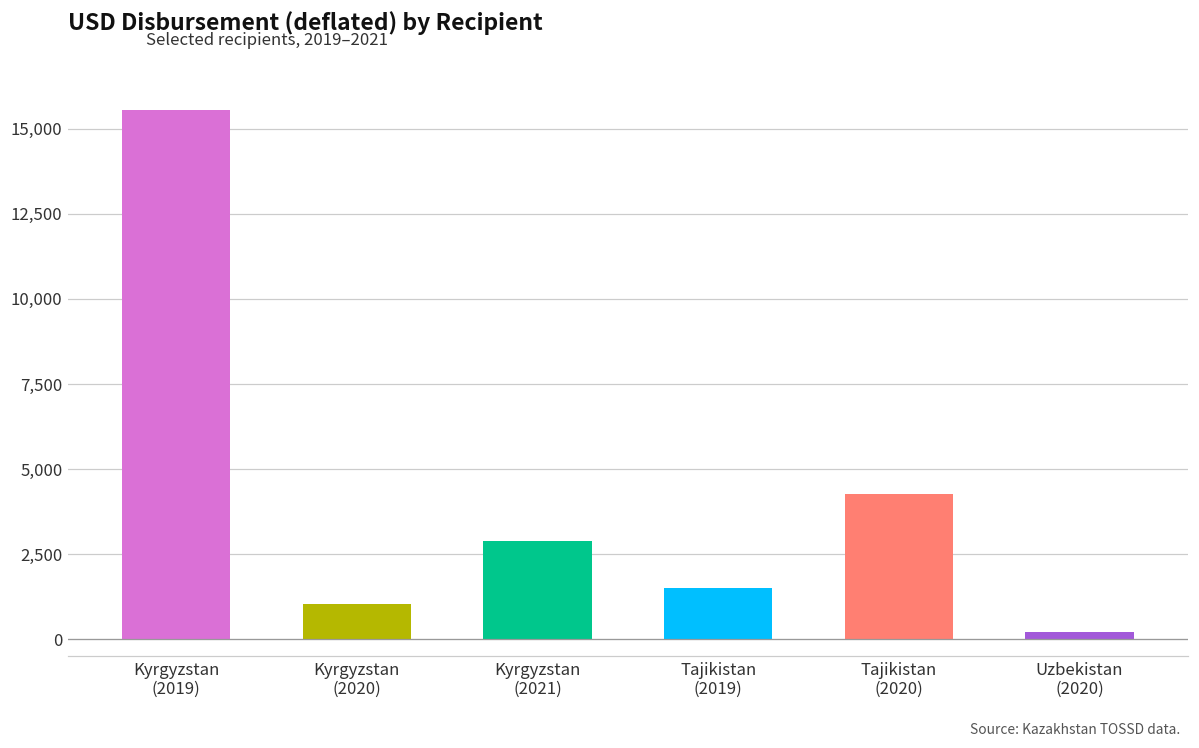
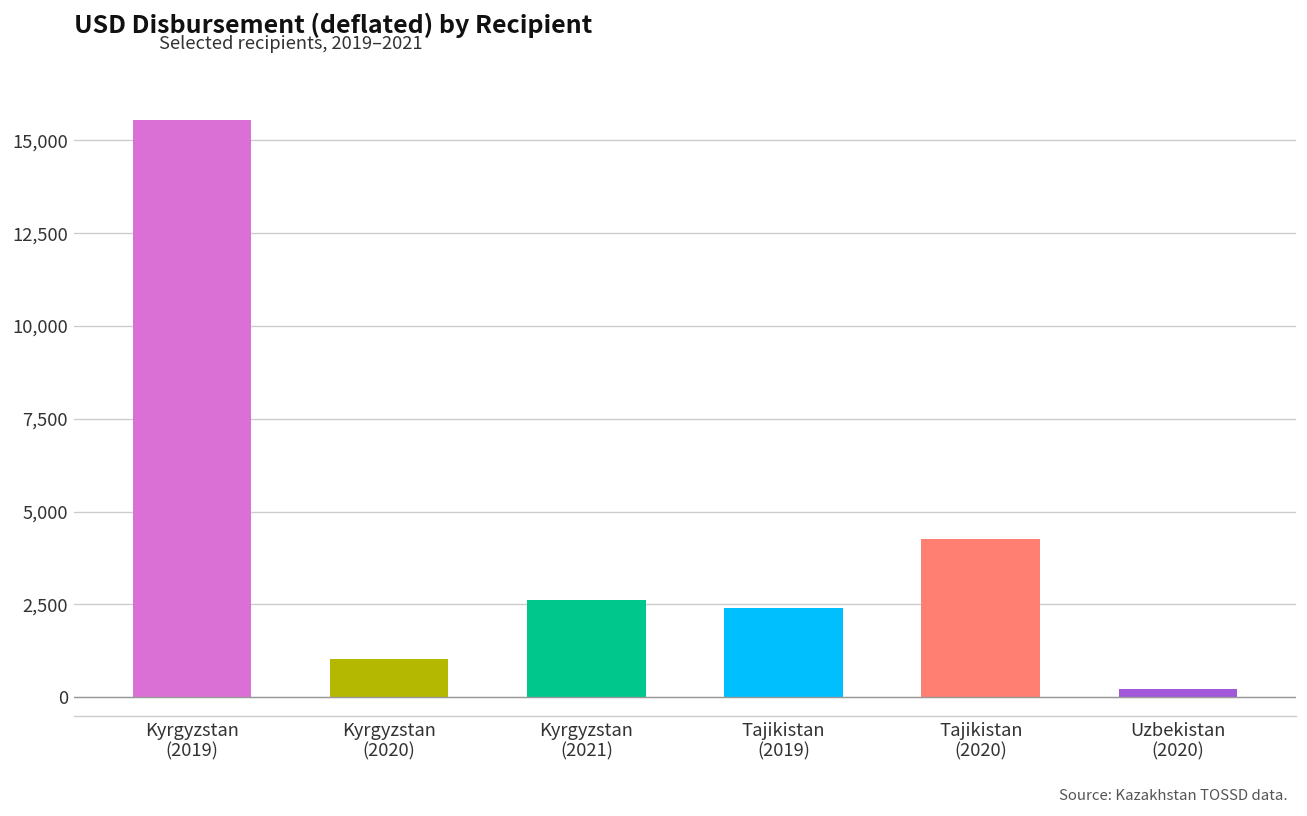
Kyrgyzstan (2021): 2,900 -> 2,600
Tajikistan (2019): 1,500 -> 2,400
